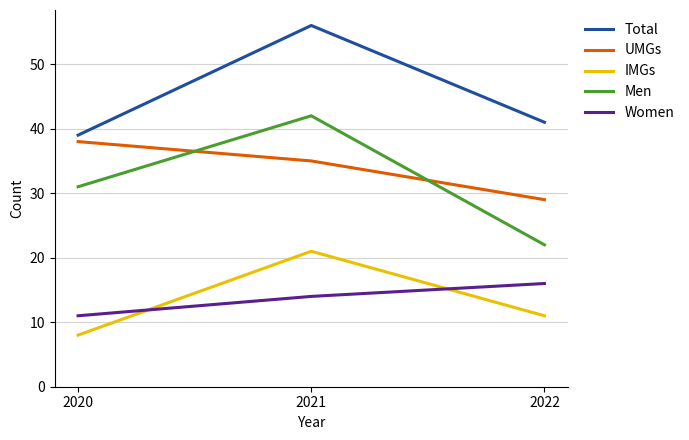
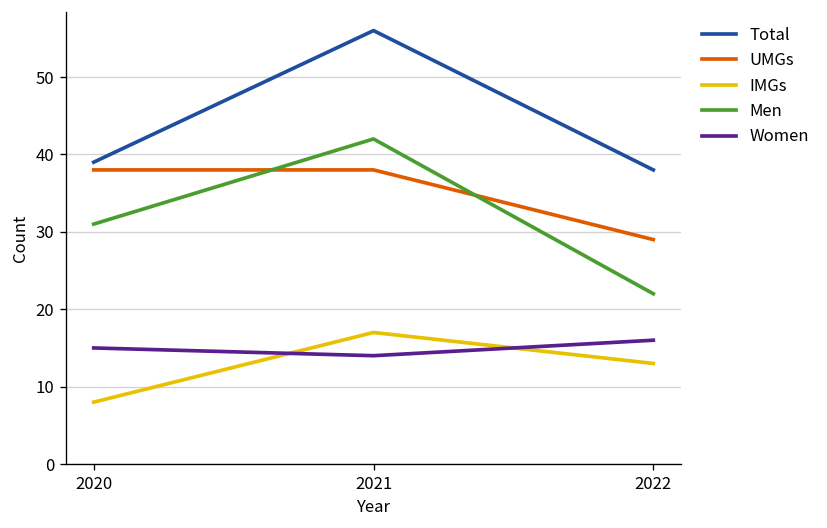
Women, 2020: 11 -> 15
UMGs, 2021: 35 -> 38
IMGs, 2021: 21 -> 17
Total, 2022: 41 -> 38
IMGs, 2022: 11 -> 13
